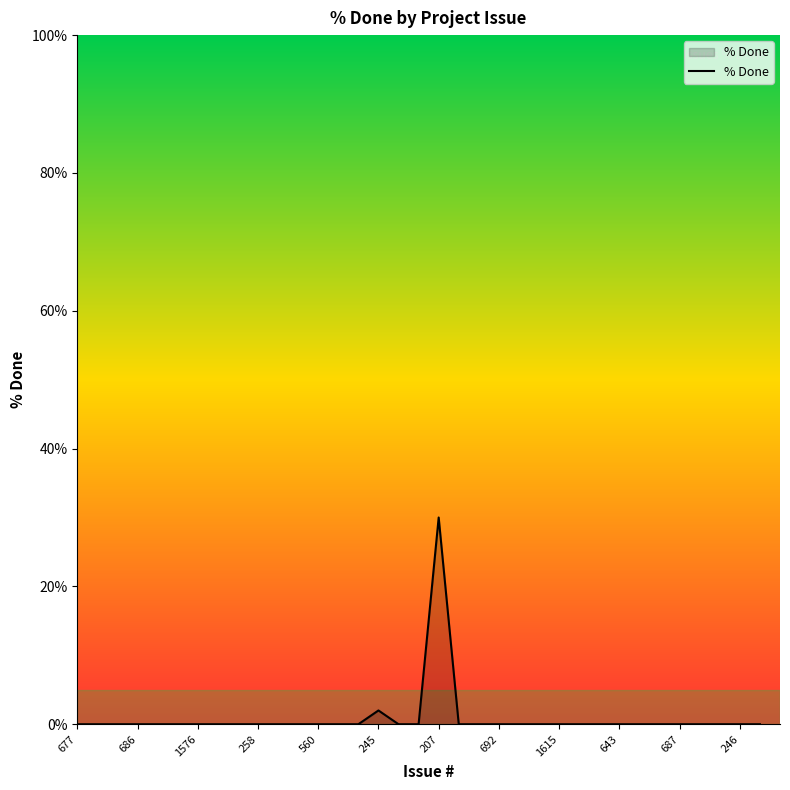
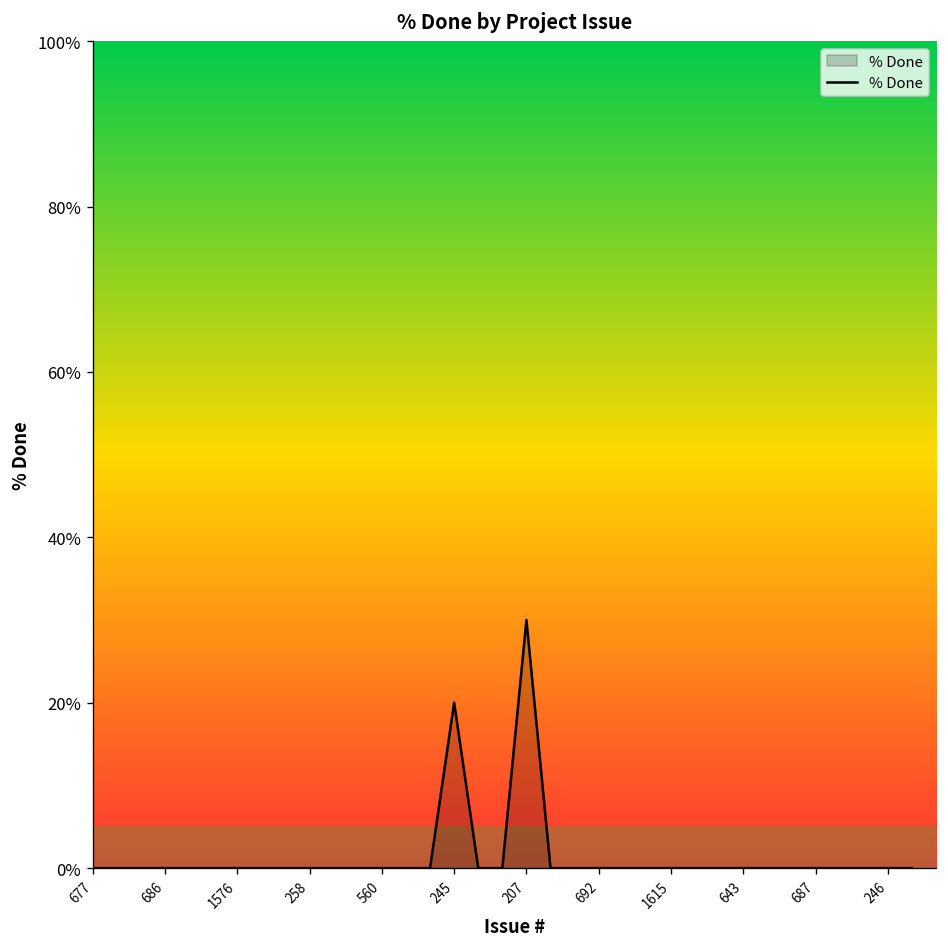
245: 2% -> 20%
